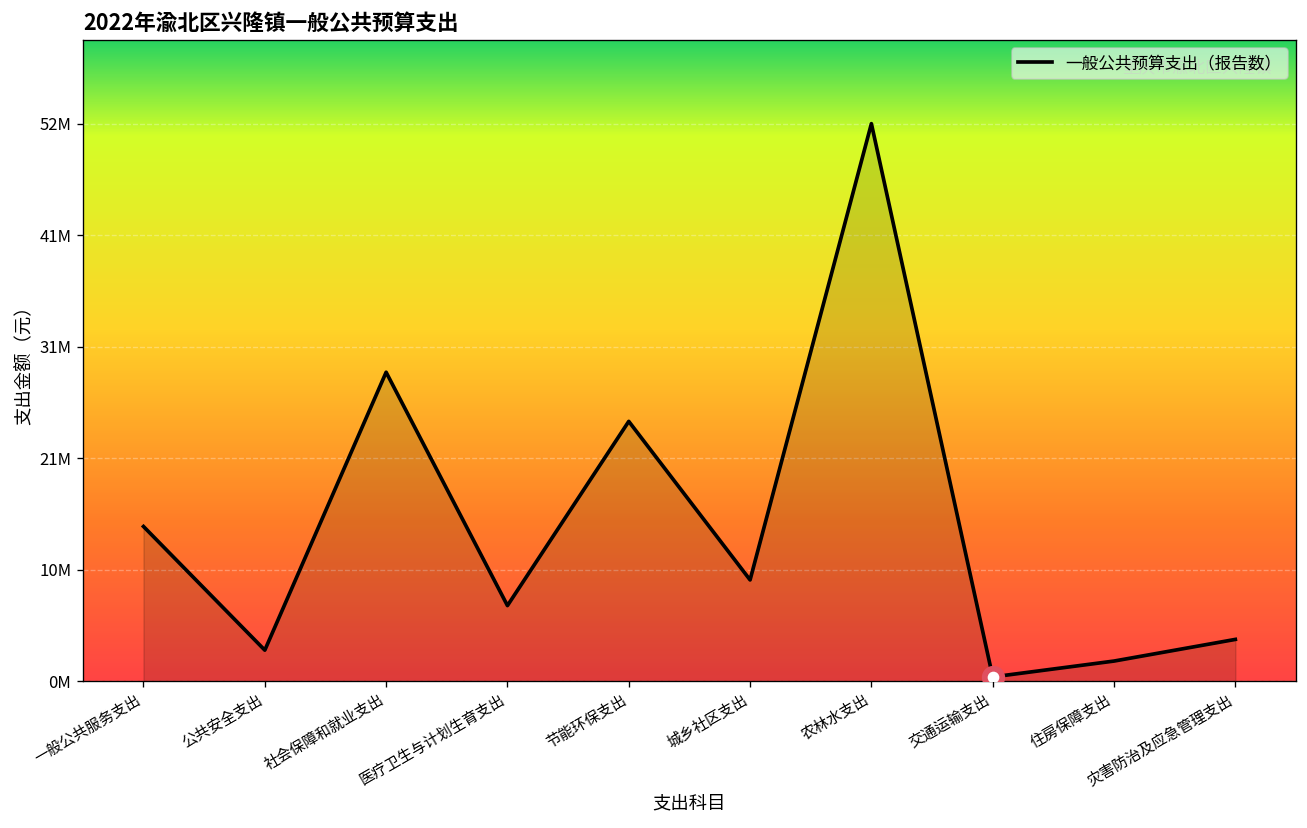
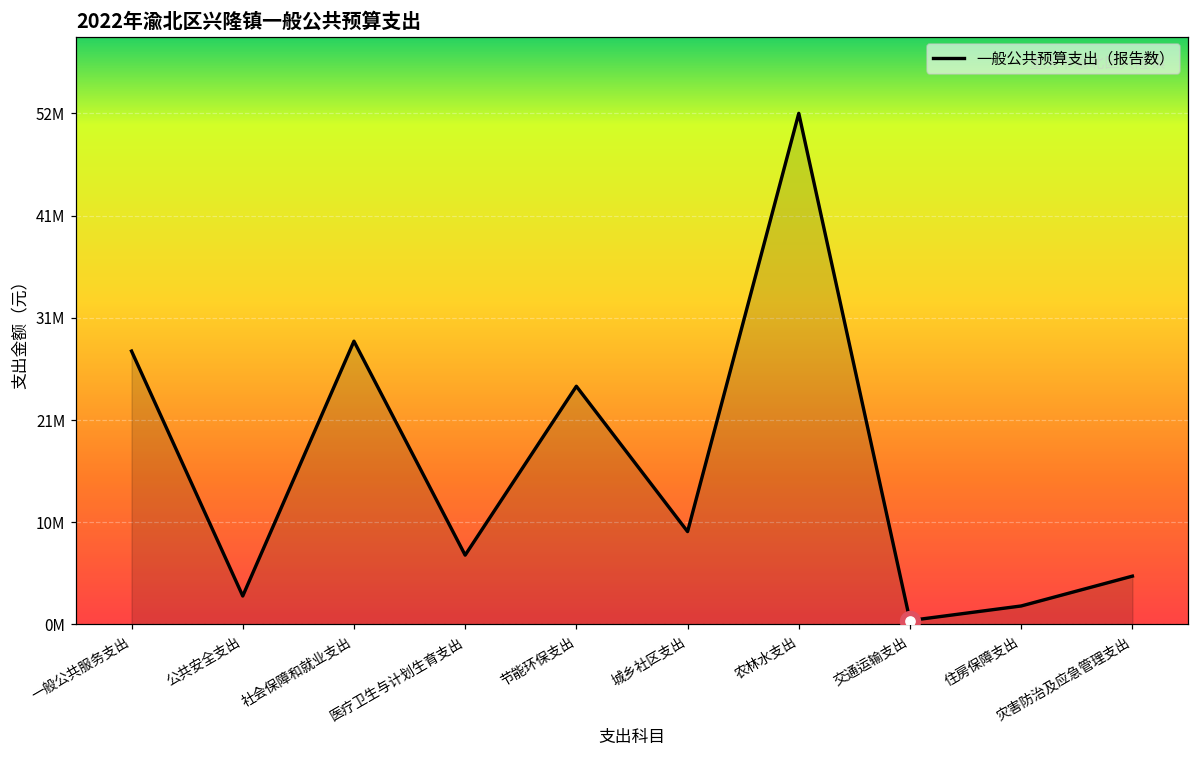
一般公共预算支出（报告数）, 一般公共服务支出: 14000000 -> 28000000
一般公共预算支出（报告数）, 灾害防治及应急管理支出: 4000000 -> 5000000
